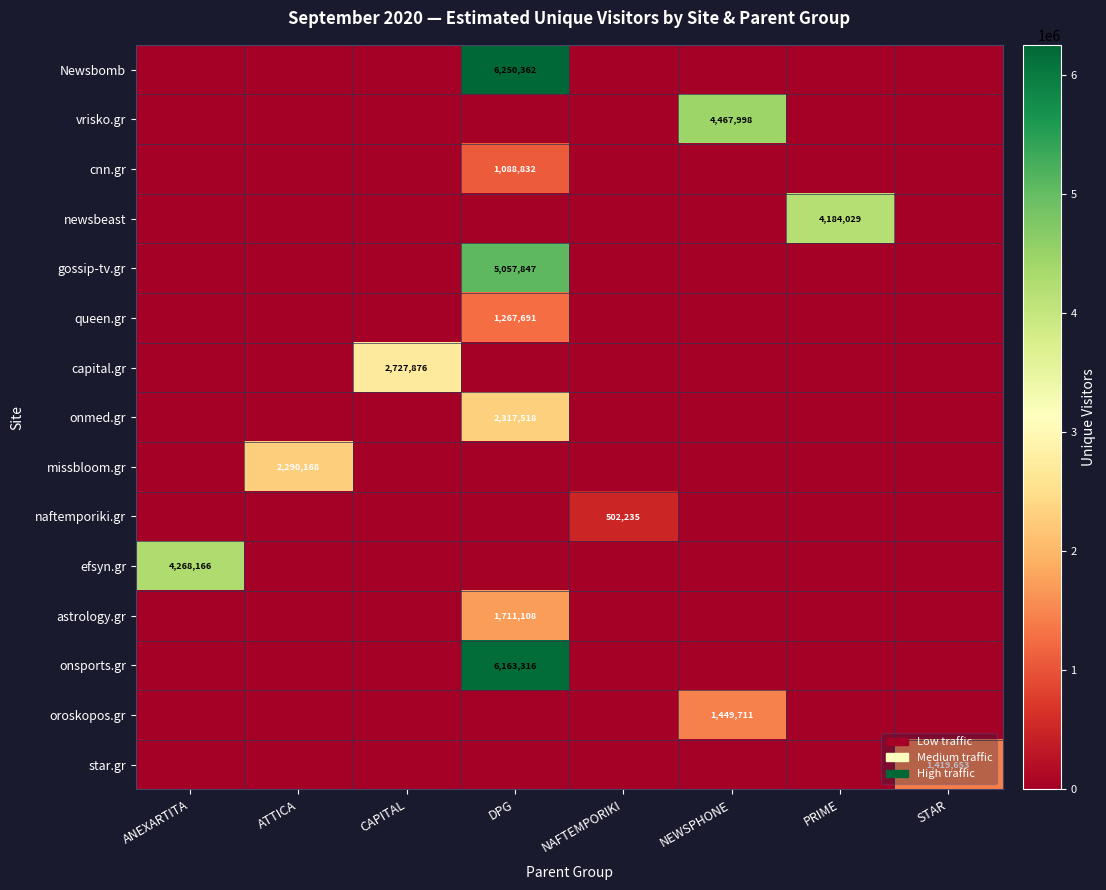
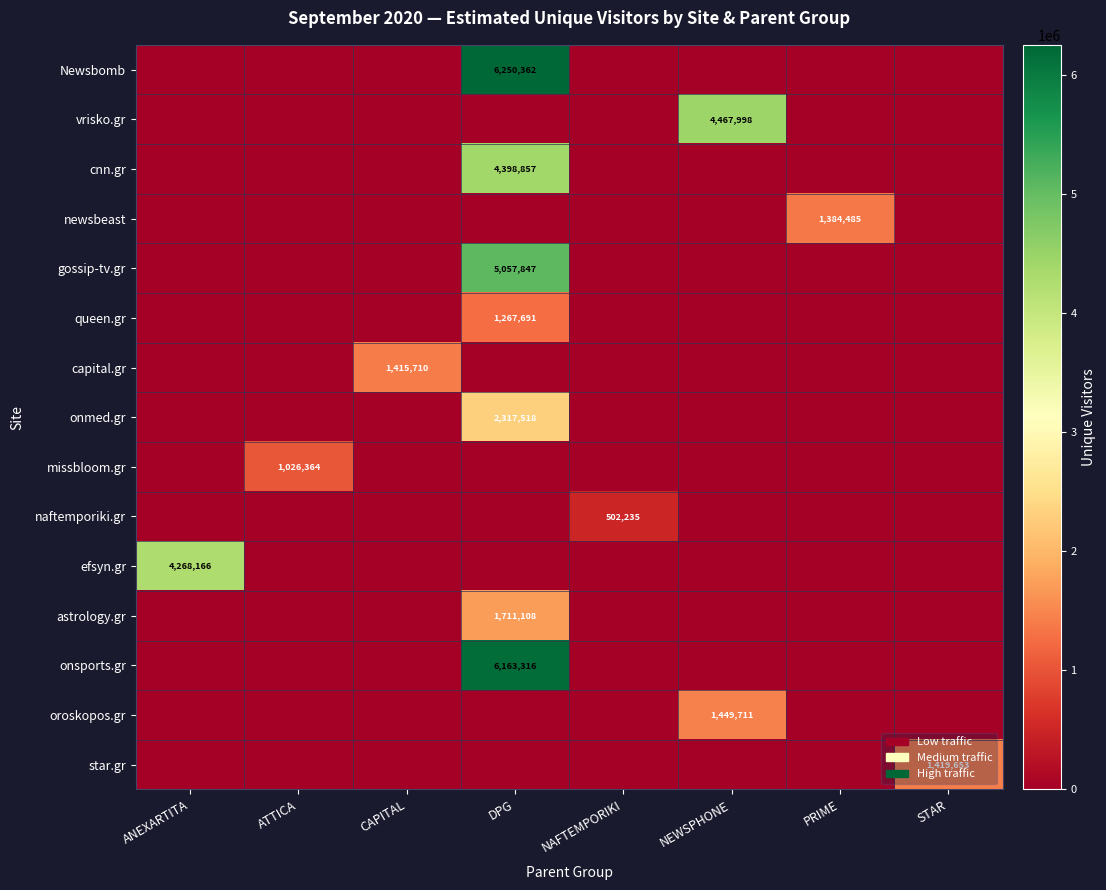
cnn.gr, DPG: 1,088,832 -> 4,398,857
newsbeast, PRIME: 4,184,029 -> 1,384,485
capital.gr, CAPITAL: 2,727,876 -> 1,415,710
missbloom.gr, ATTICA: 2,290,168 -> 1,026,364
